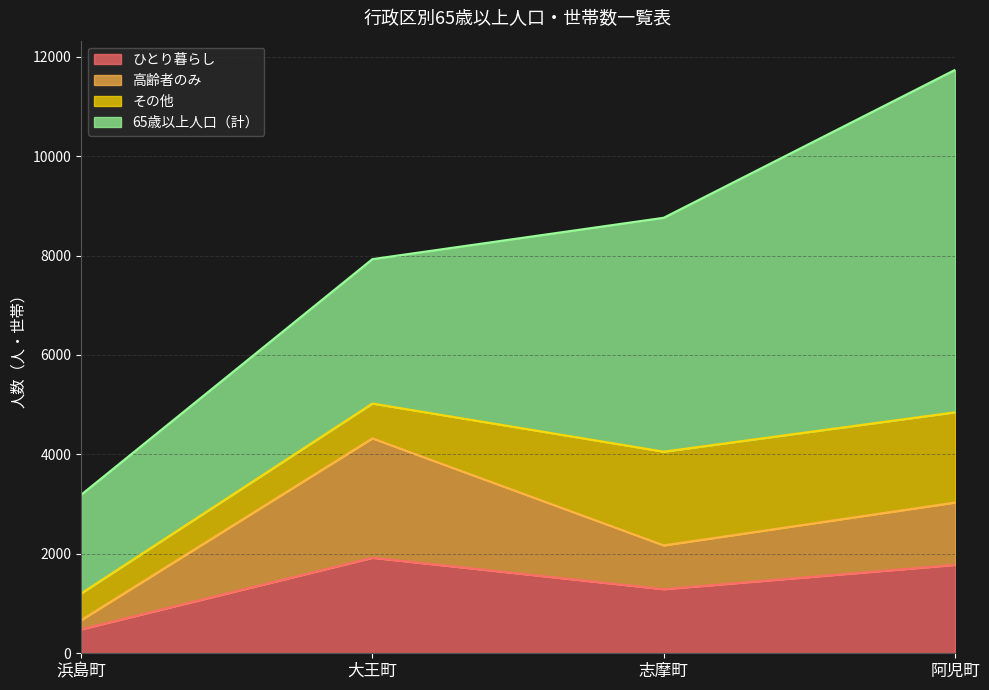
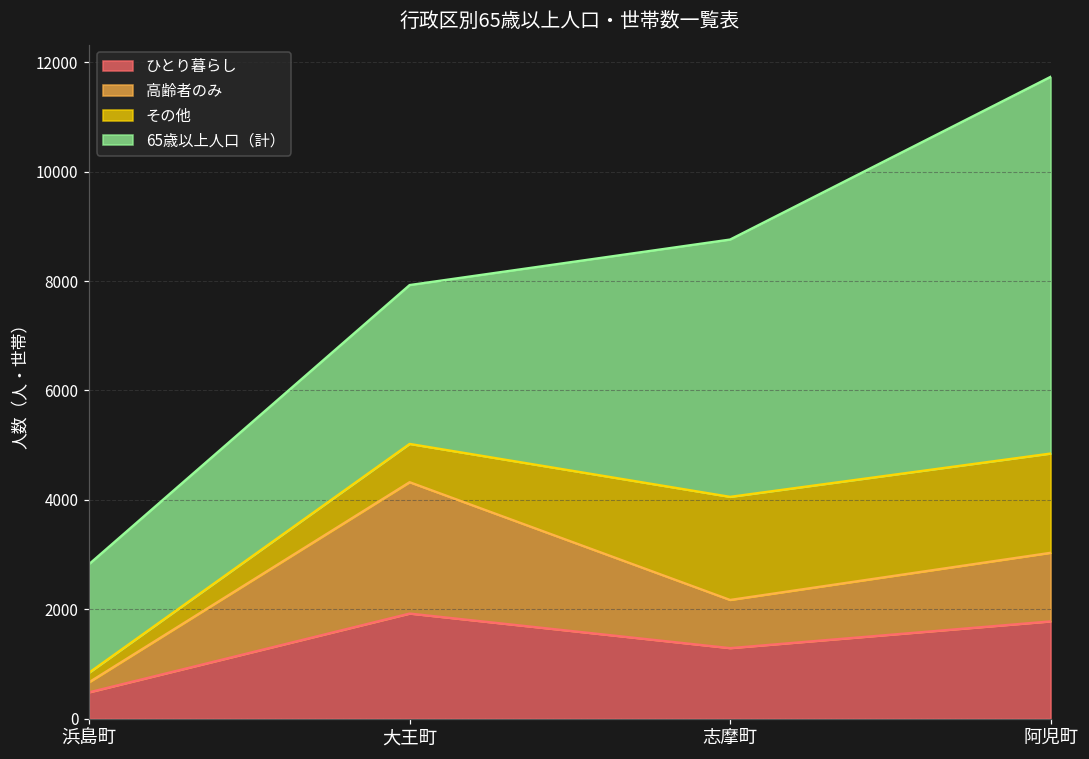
その他, 浜島町: 500 -> 200
